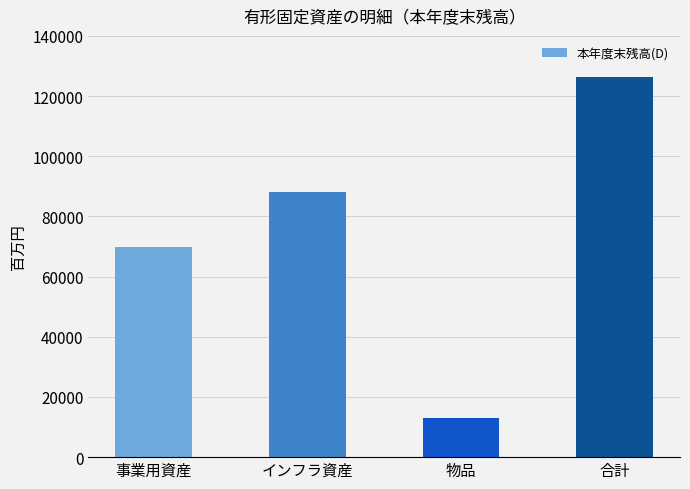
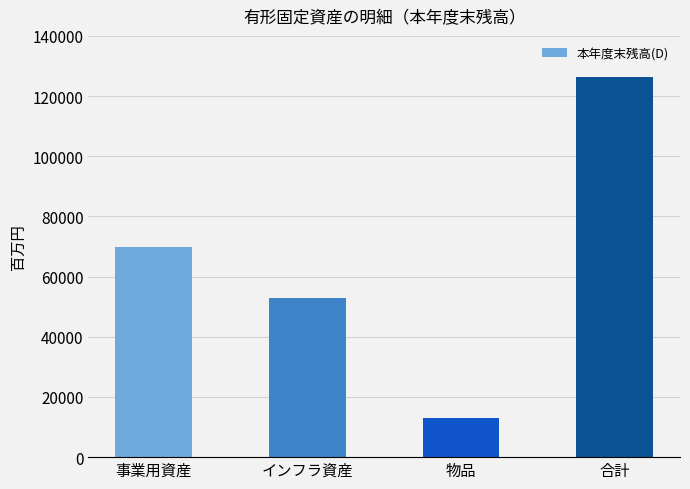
インフラ資産: 88000 -> 53000
